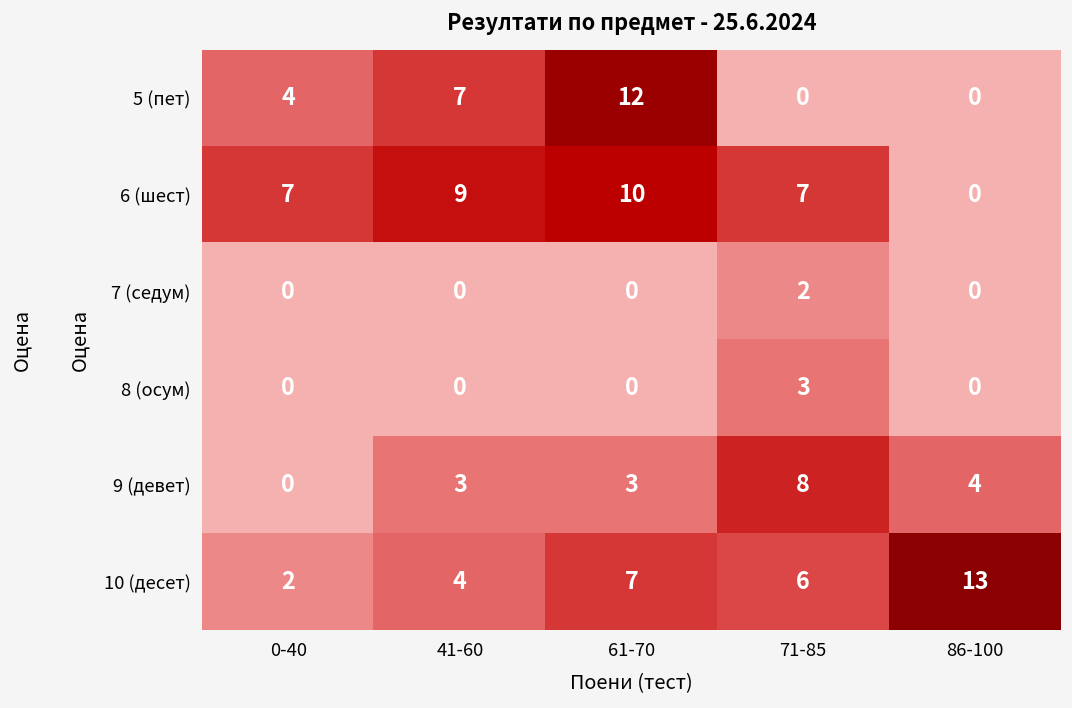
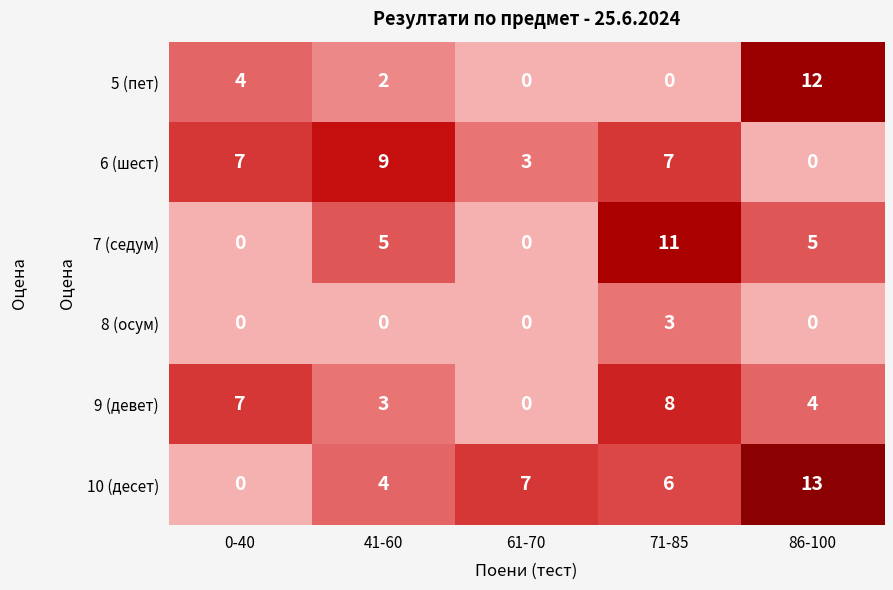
5 (пет), 41-60: 7 -> 2
5 (пет), 61-70: 12 -> 0
5 (пет), 86-100: 0 -> 12
6 (шест), 61-70: 10 -> 3
7 (седум), 41-60: 0 -> 5
7 (седум), 71-85: 2 -> 11
7 (седум), 86-100: 0 -> 5
9 (девет), 0-40: 0 -> 7
9 (девет), 61-70: 3 -> 0
10 (десет), 0-40: 2 -> 0
